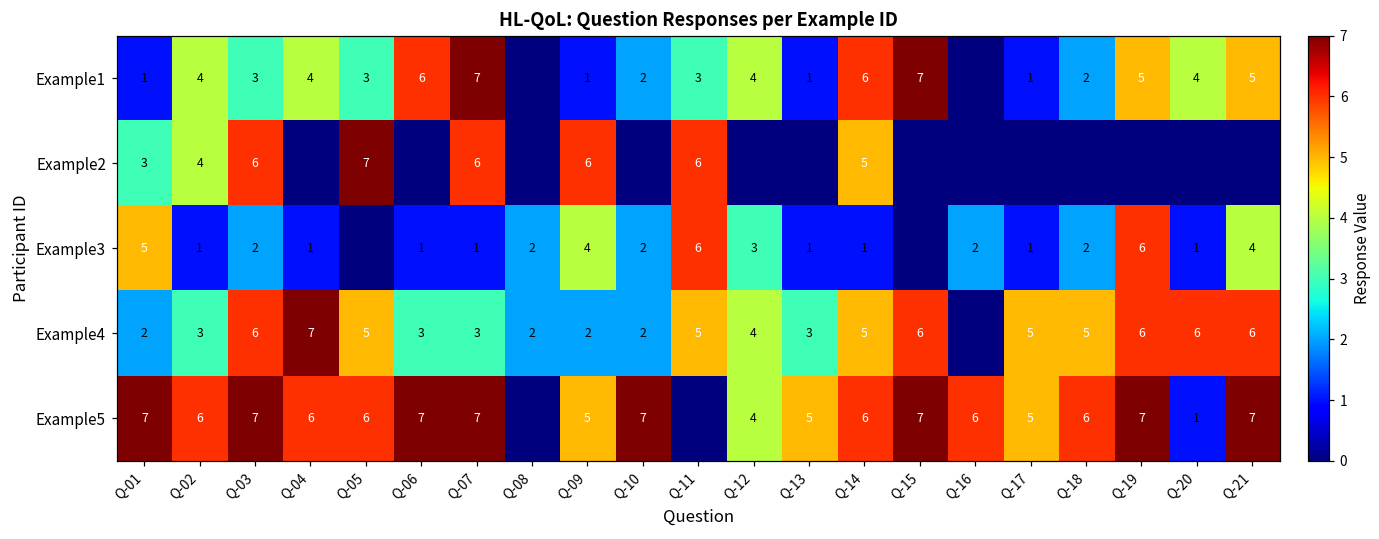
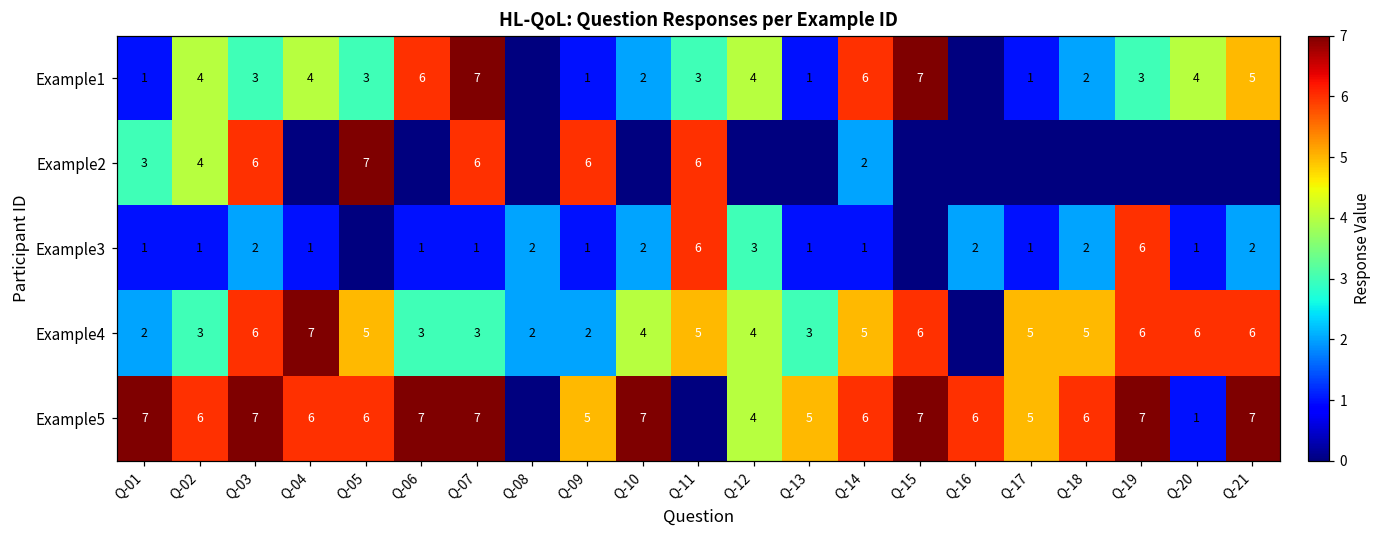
Example1, Q-19: 5 -> 3
Example2, Q-14: 5 -> 2
Example3, Q-01: 5 -> 1
Example3, Q-09: 4 -> 1
Example3, Q-21: 4 -> 2
Example4, Q-10: 2 -> 4
